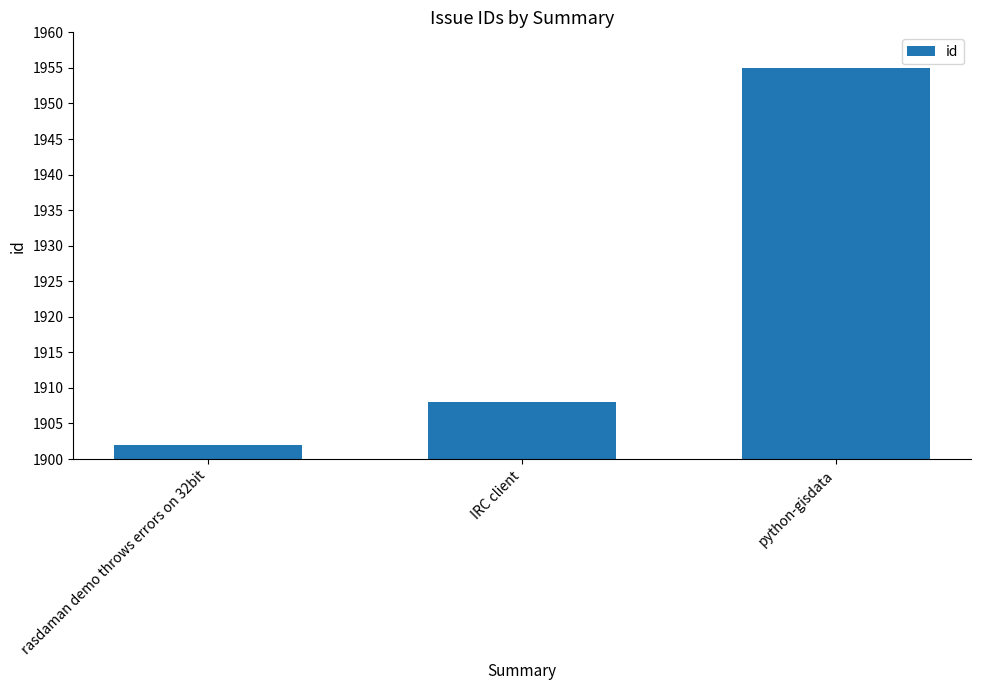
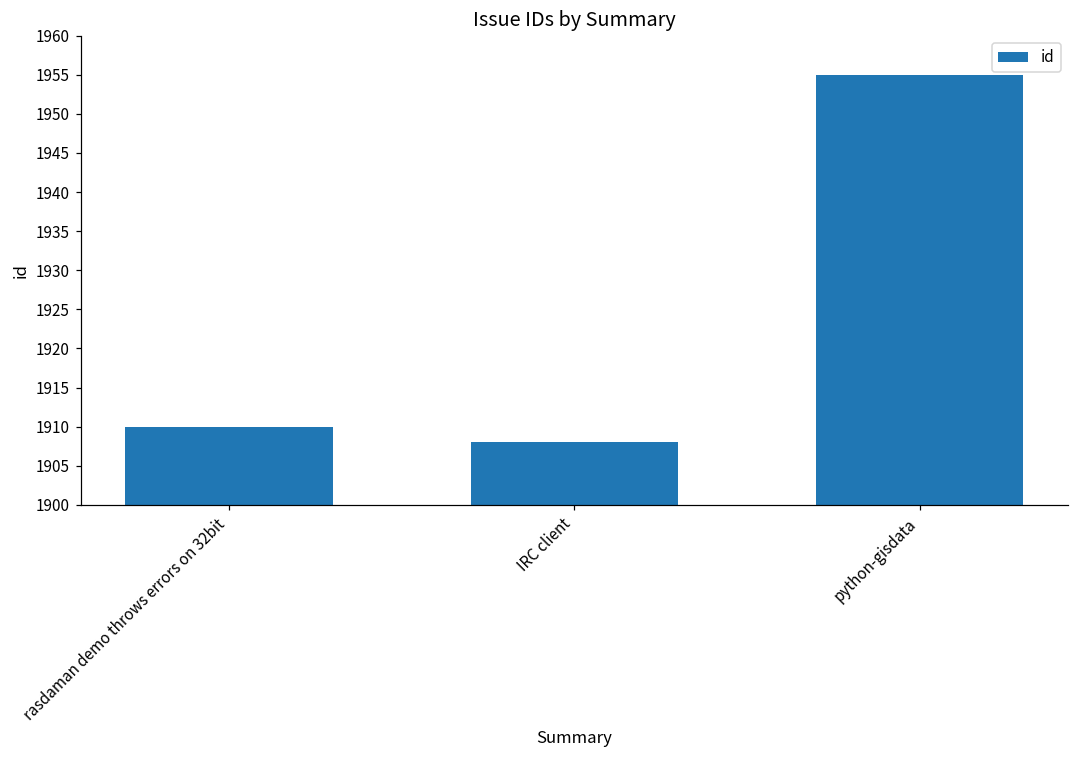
rasdaman demo throws errors on 32bit: 1902 -> 1910
